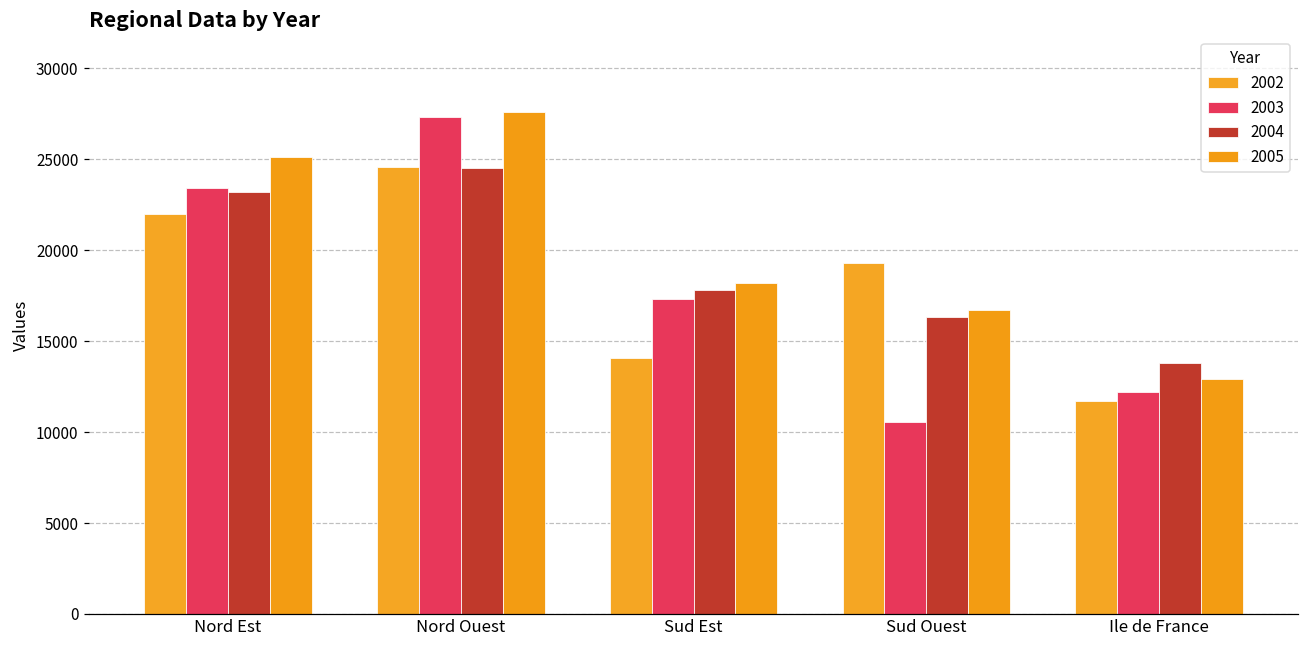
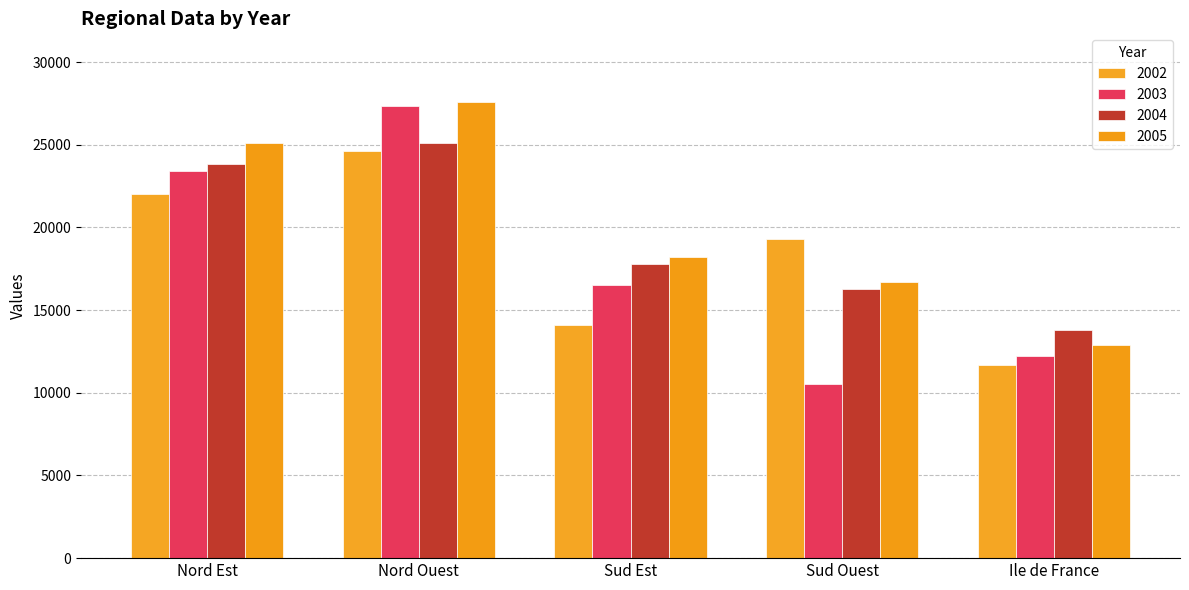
2004, Nord Est: 23200 -> 23800
2004, Nord Ouest: 24500 -> 25100
2003, Sud Est: 17300 -> 16500
